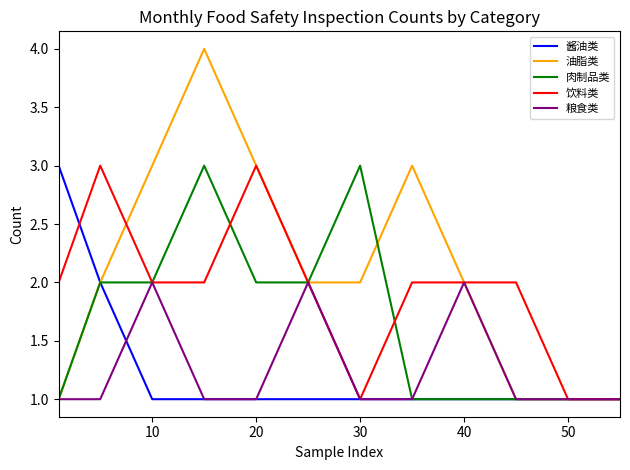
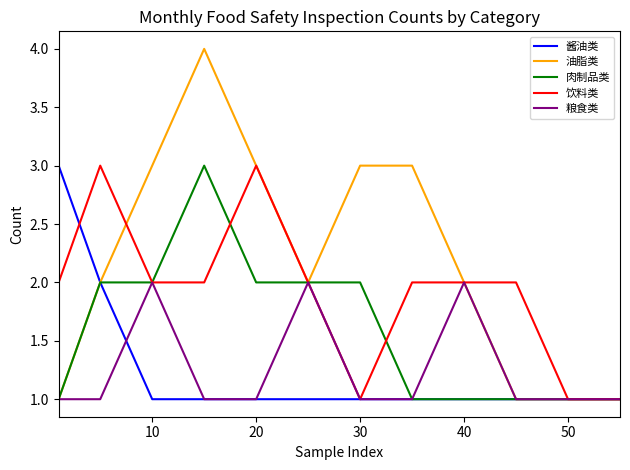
油脂类, 30: 2 -> 3
肉制品类, 30: 3 -> 2
